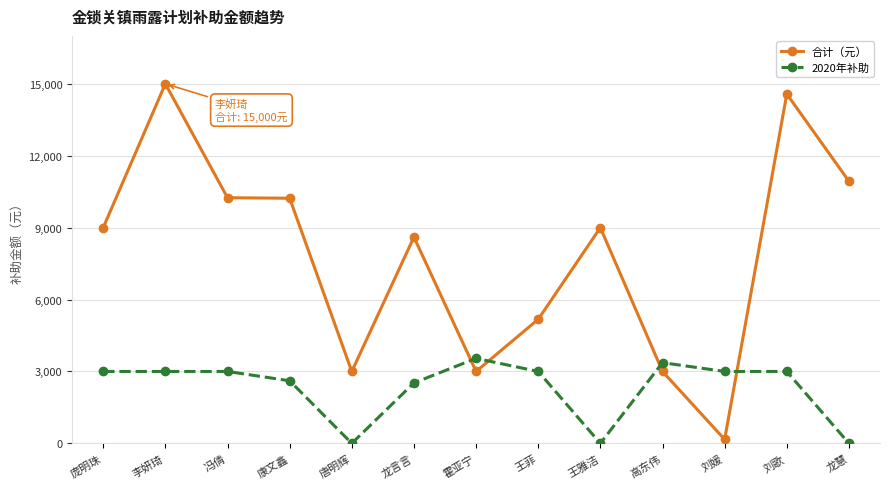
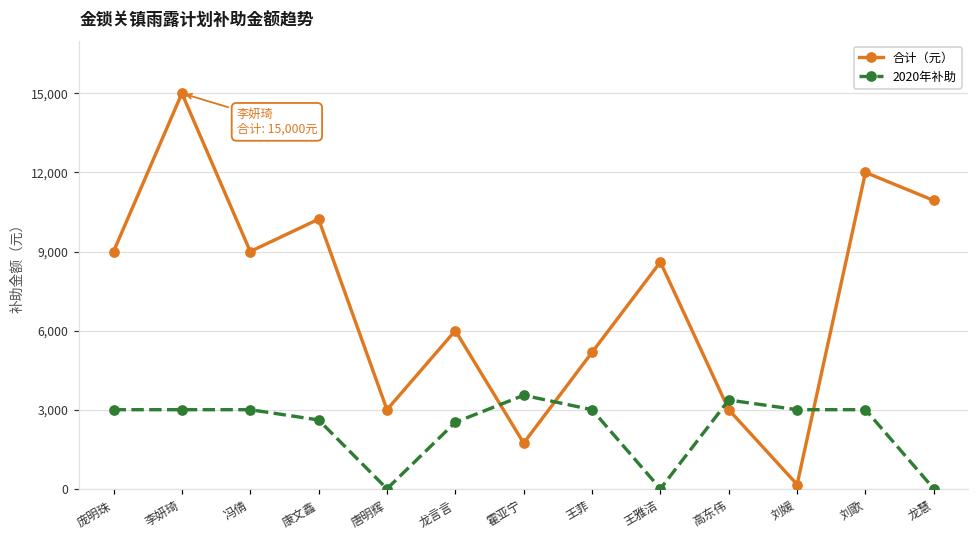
合计（元）, 冯倩: 10,200 -> 9,000
合计（元）, 龙言言: 8,600 -> 6,000
合计（元）, 霍亚宁: 3,000 -> 1,700
合计（元）, 王雅洁: 9,000 -> 8,600
合计（元）, 刘歌: 14,600 -> 12,000
